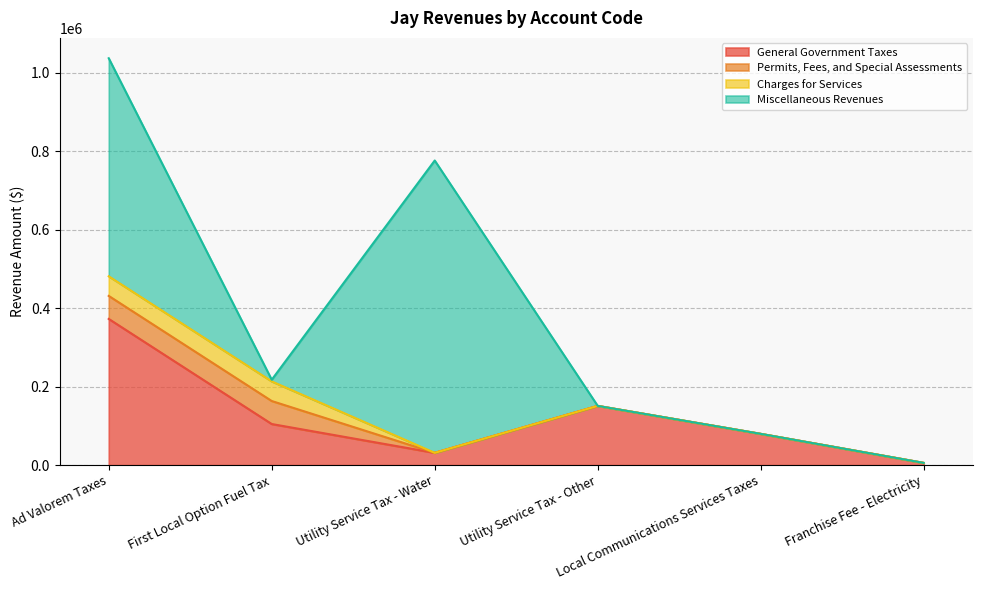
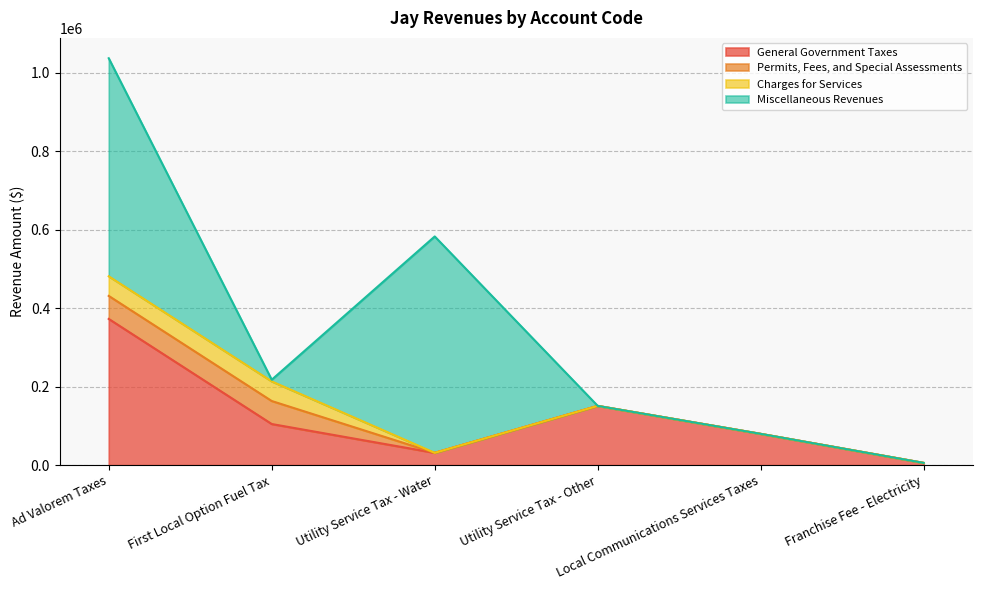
Miscellaneous Revenues, Utility Service Tax - Water: 750000 -> 550000
